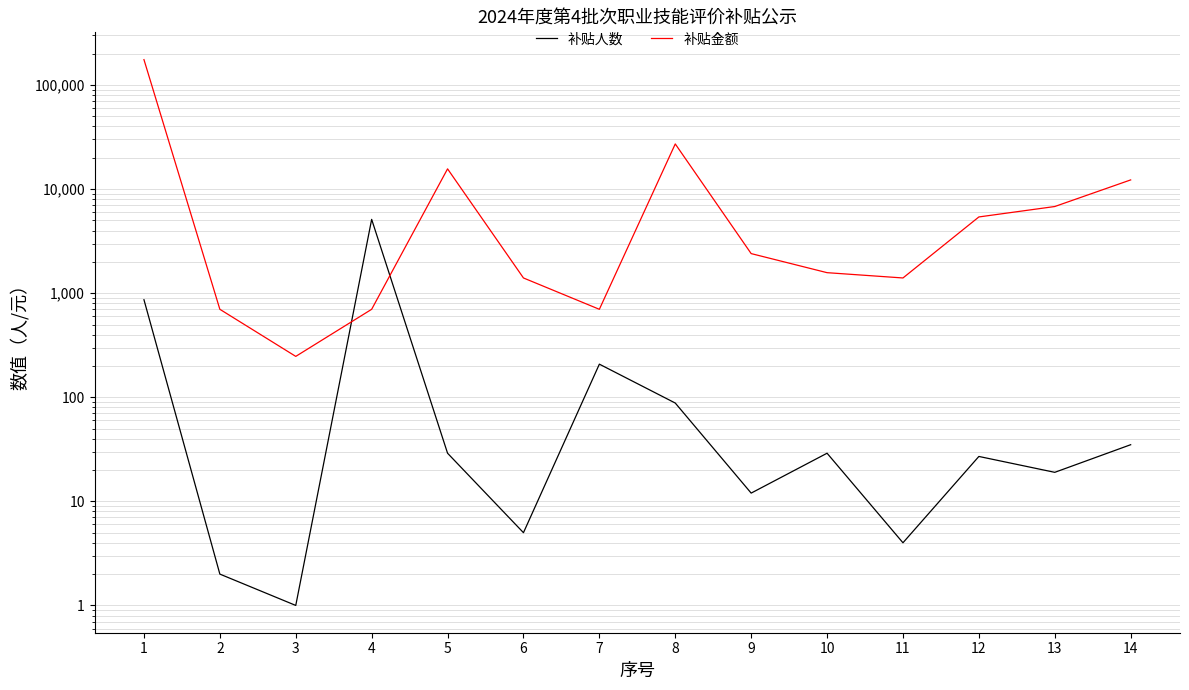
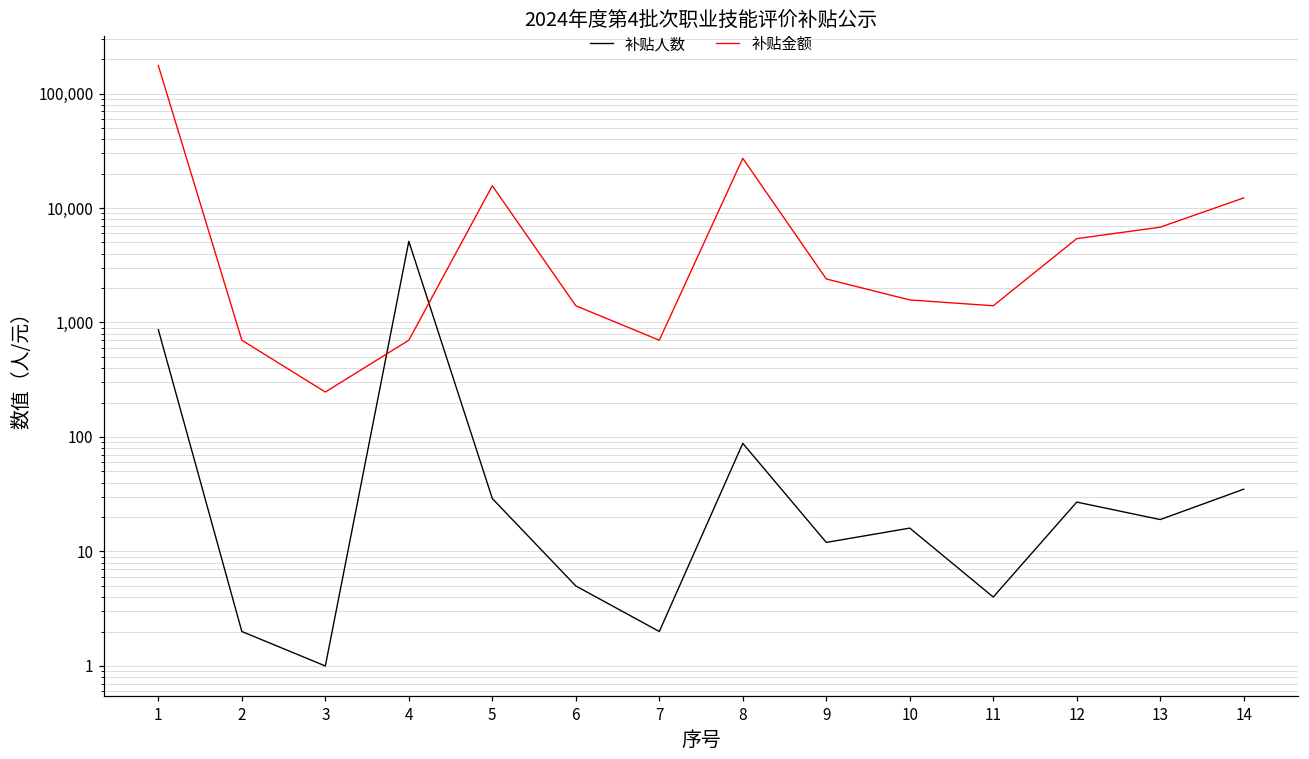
补贴人数, 7: 210 -> 2
补贴人数, 10: 29 -> 16
